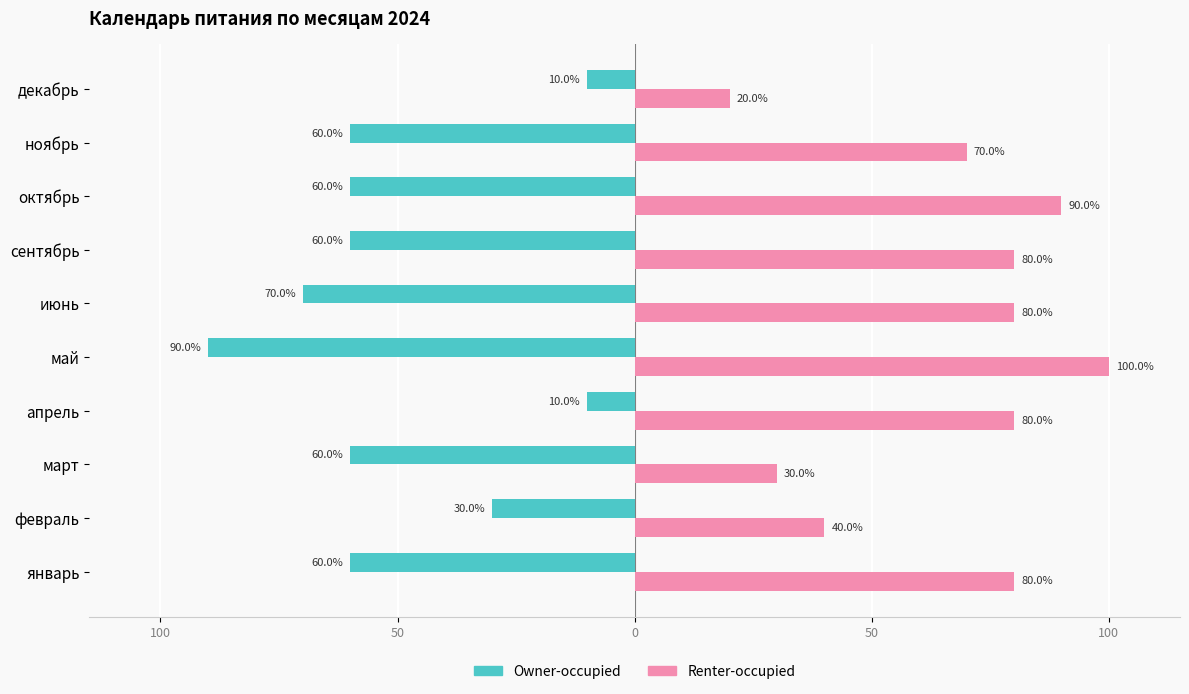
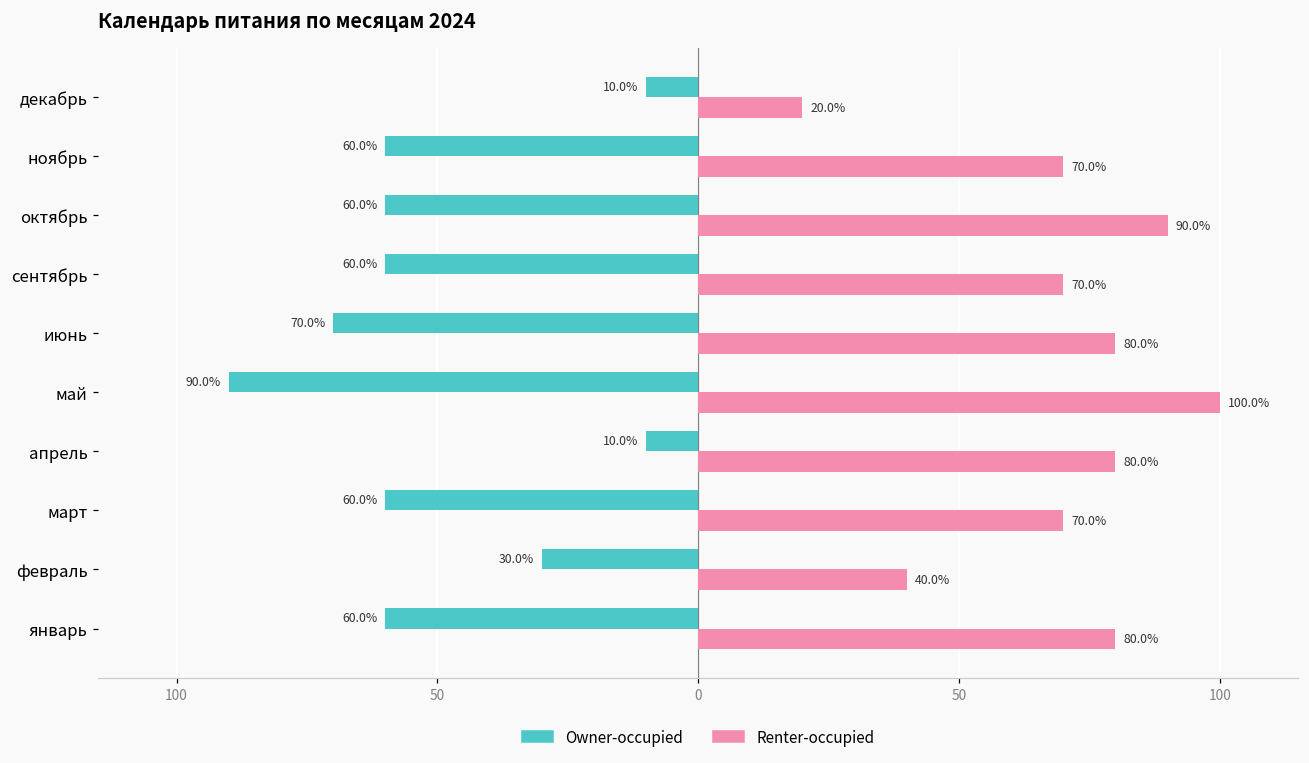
Renter-occupied, сентябрь: 80.0% -> 70.0%
Renter-occupied, март: 30.0% -> 70.0%
